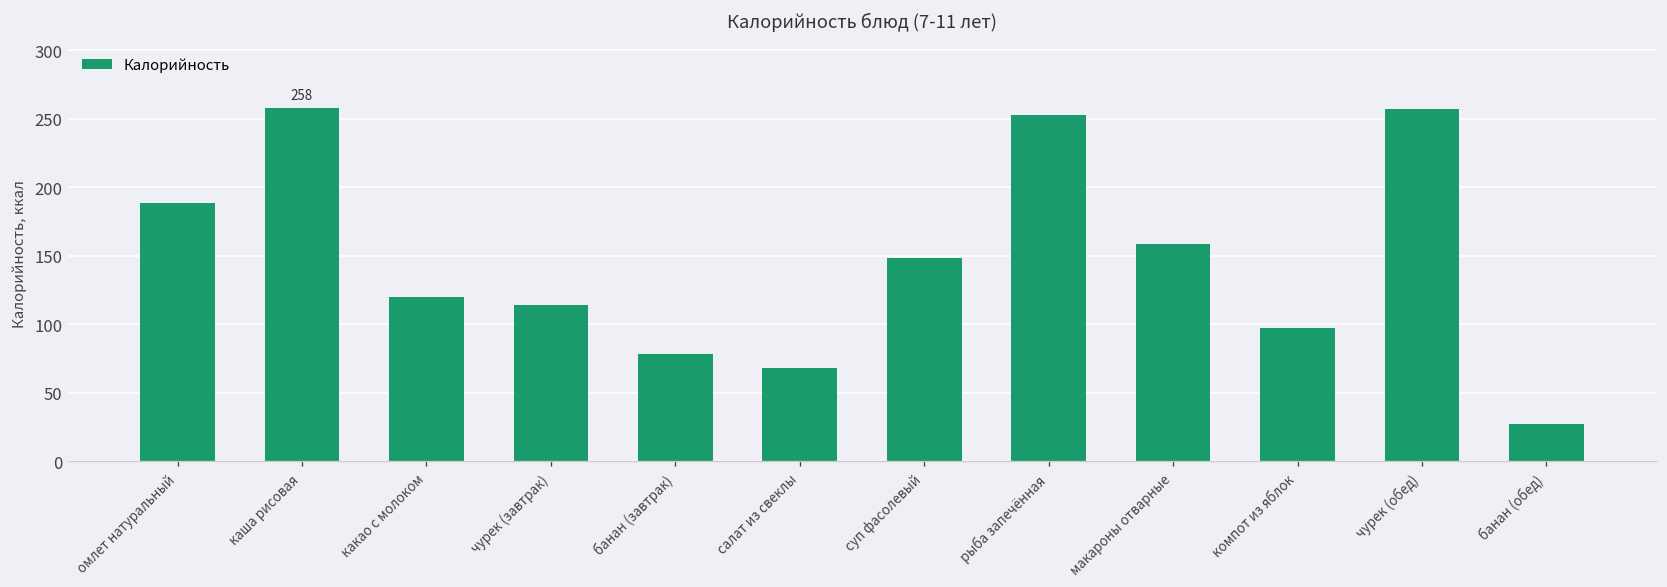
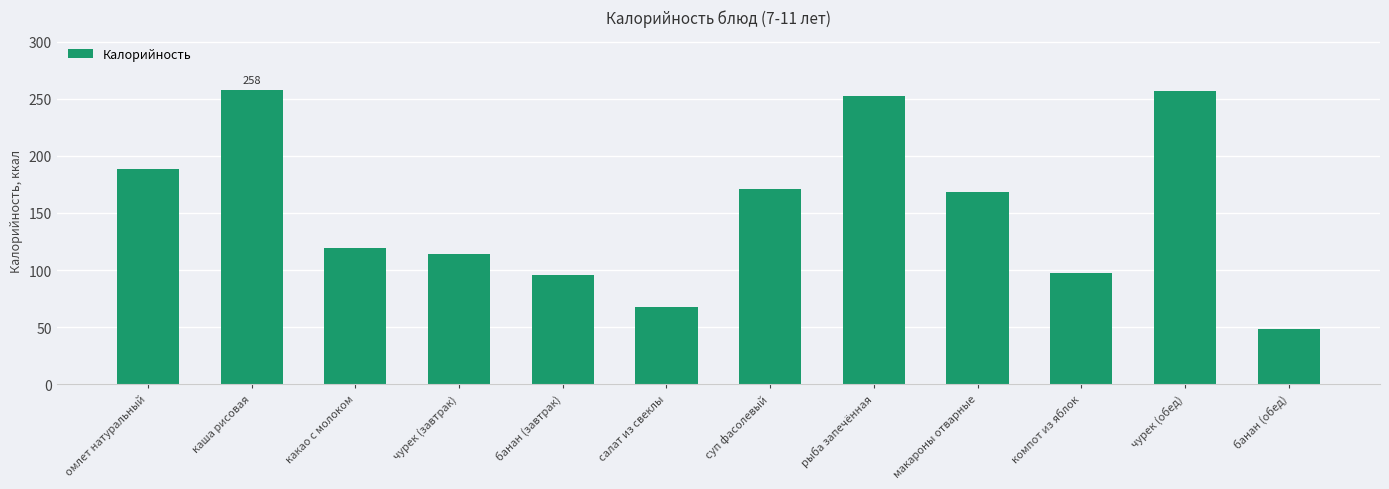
банан (завтрак): 78 -> 96
суп фасолевый: 148 -> 171
макароны отварные: 158 -> 169
банан (обед): 27 -> 48
